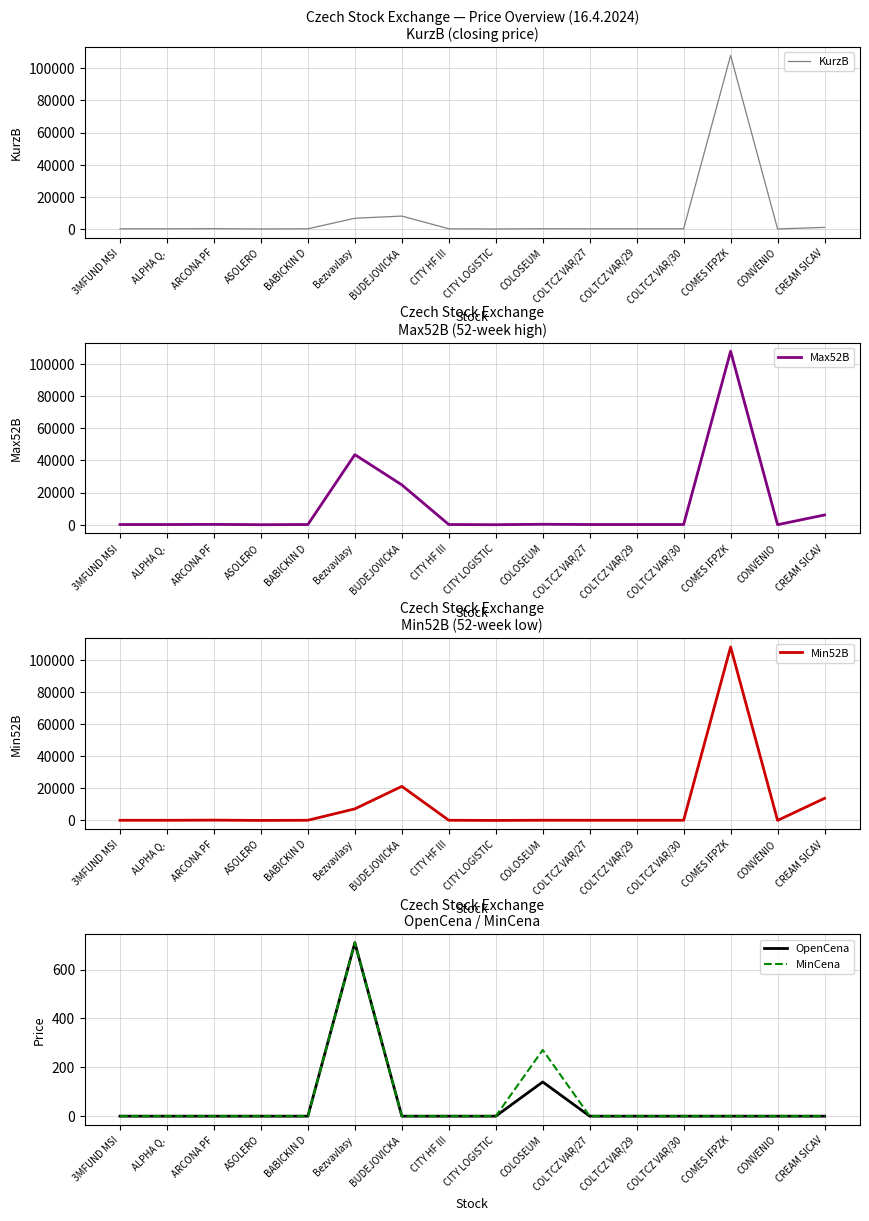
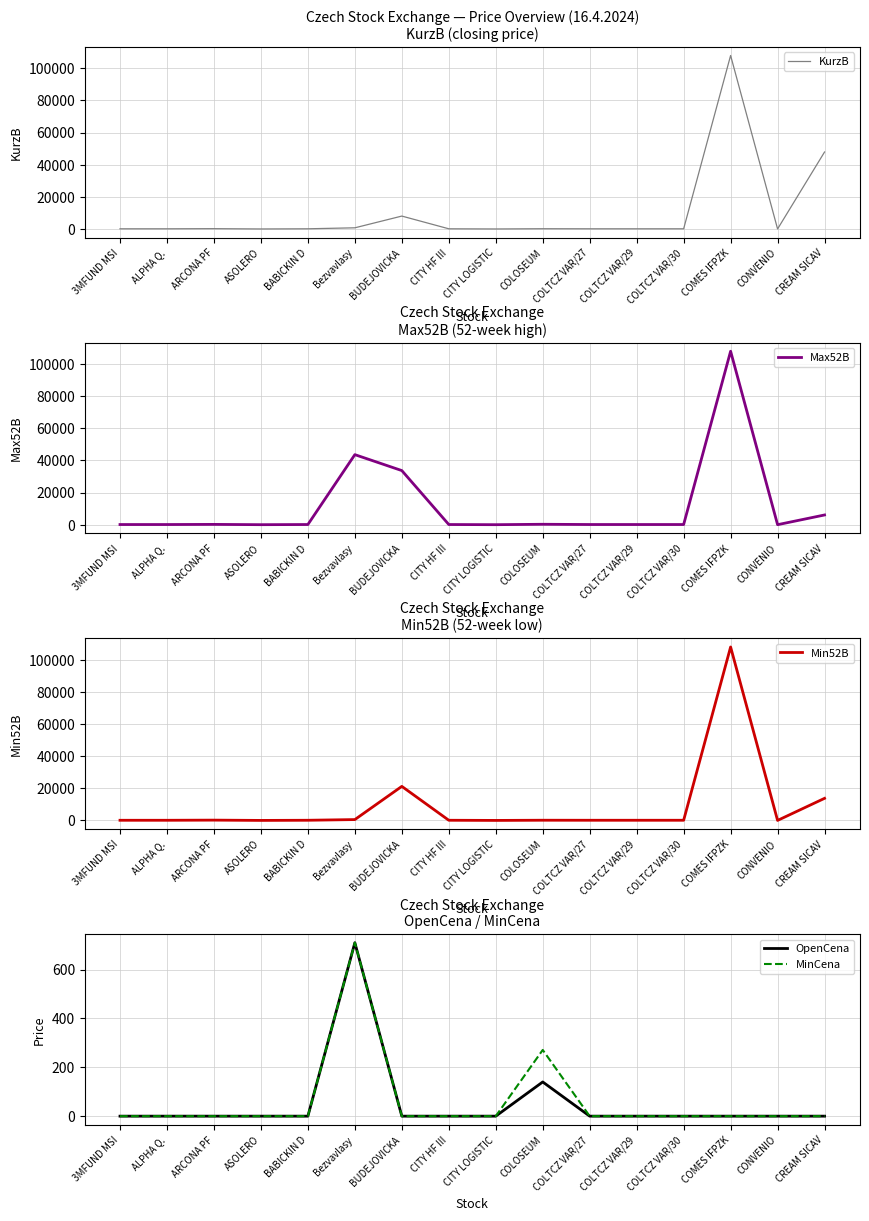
Czech Stock Exchange — Price Overview (16.4.2024) KurzB (closing price), Bezvavlasy: 7000 -> 1000
Czech Stock Exchange — Price Overview (16.4.2024) KurzB (closing price), CREAM SICAV: 1000 -> 48000
Czech Stock Exchange Max52B (52-week high), BUDEJOVICKA: 25000 -> 34000
Czech Stock Exchange Min52B (52-week low), Bezvavlasy: 7000 -> 1000
